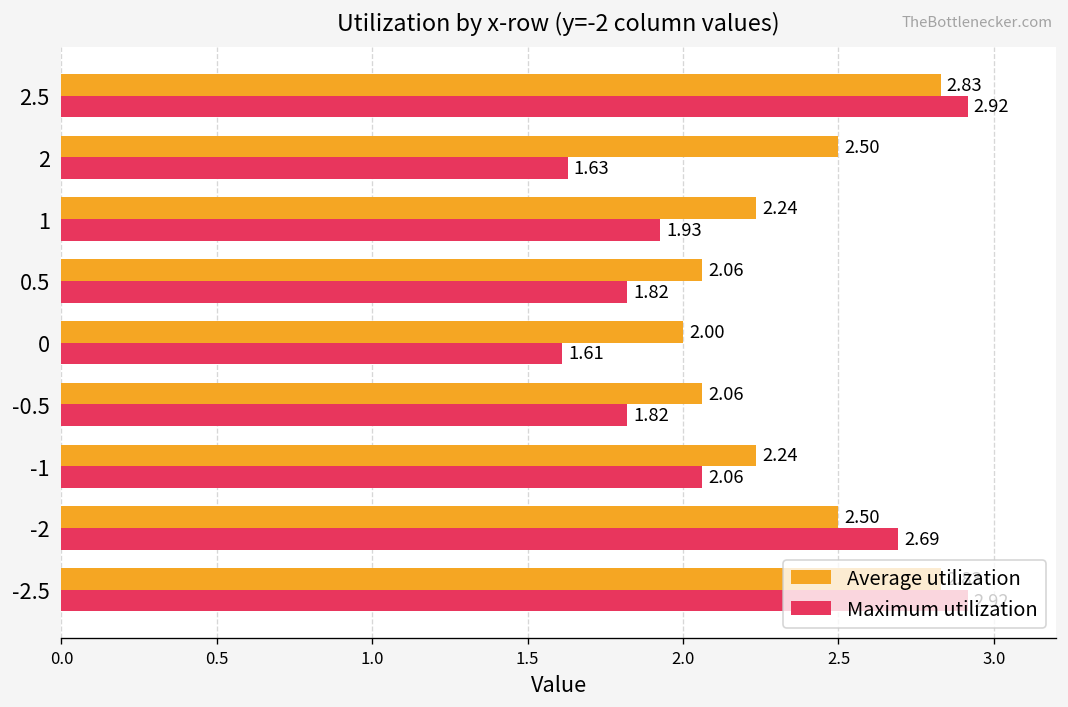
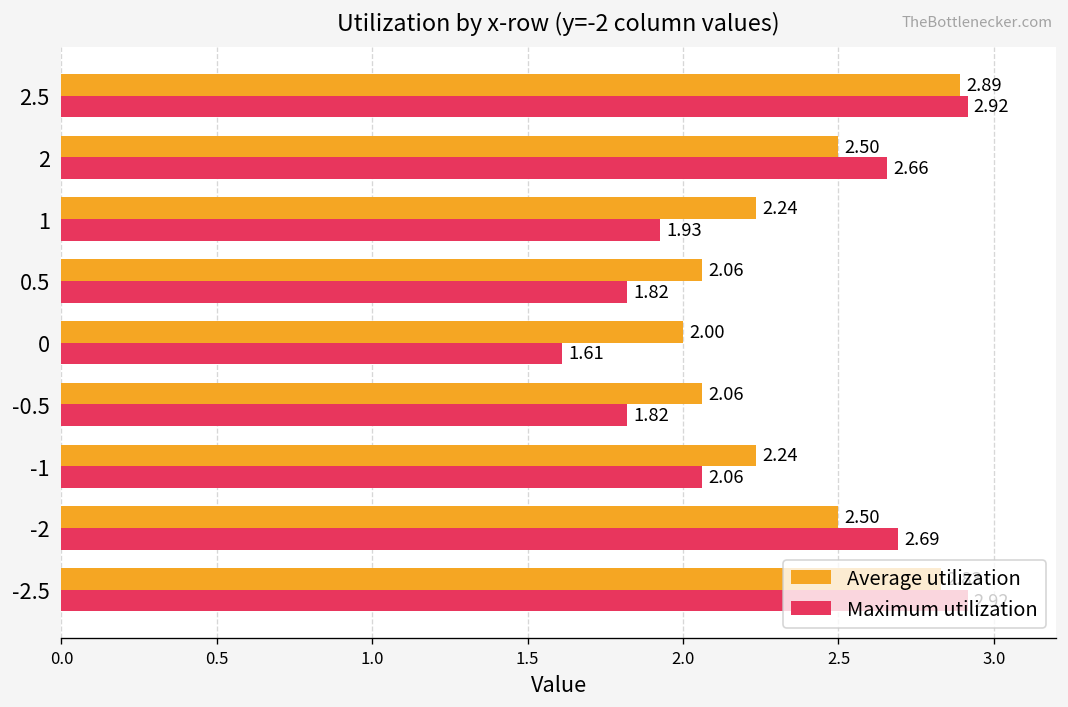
Average utilization, 2.5: 2.83 -> 2.89
Maximum utilization, 2: 1.63 -> 2.66
